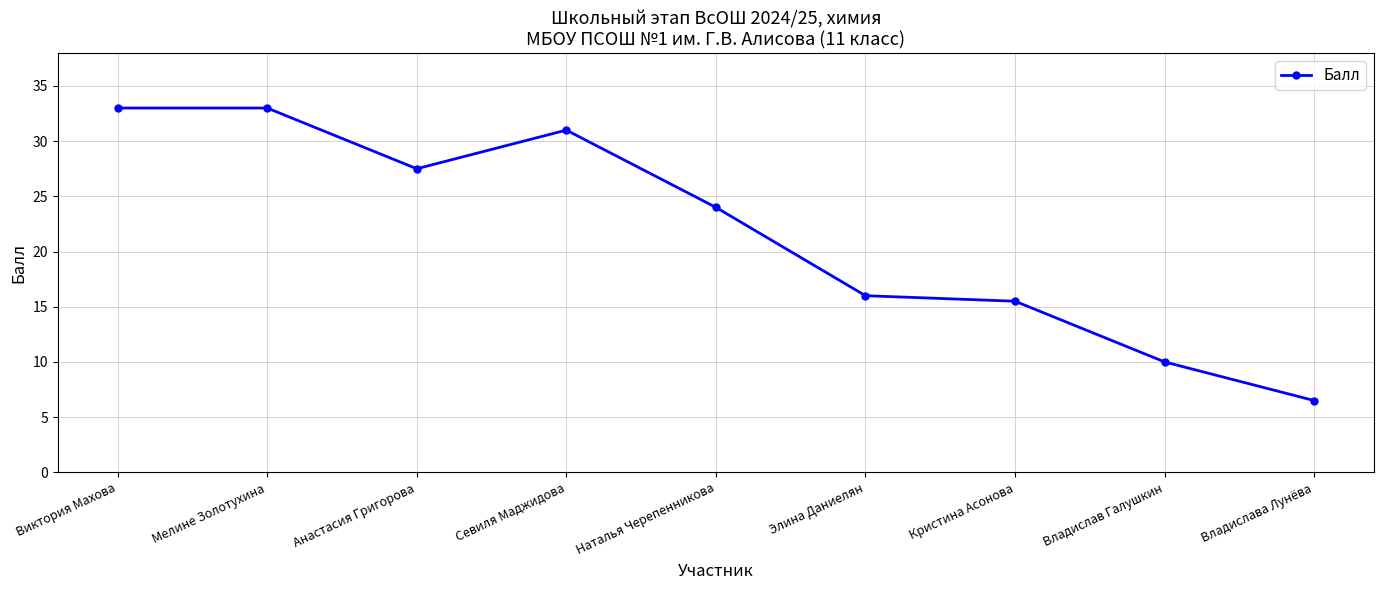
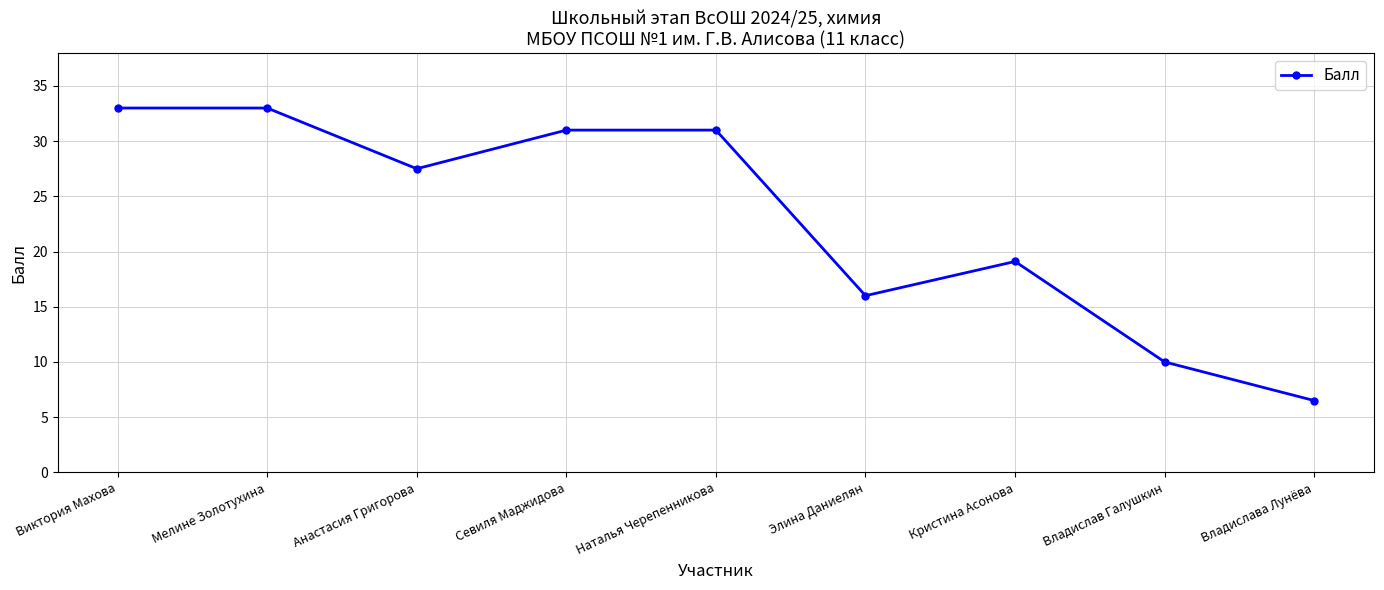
Наталья Черепенникова: 24 -> 31
Кристина Асонова: 15.5 -> 19.1
